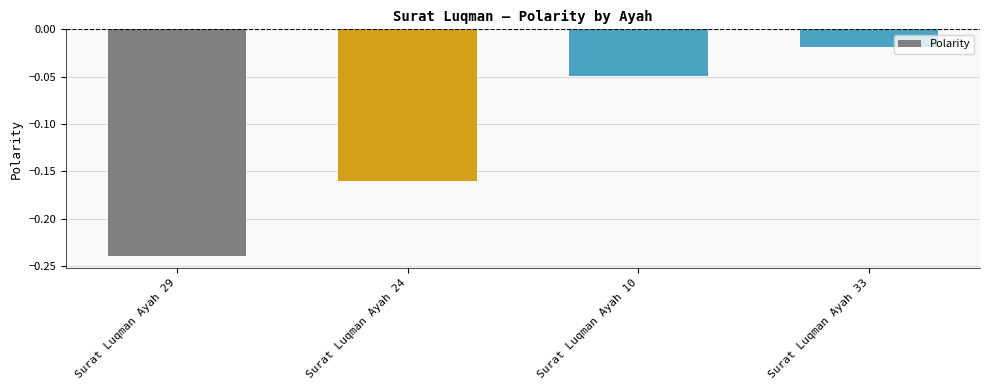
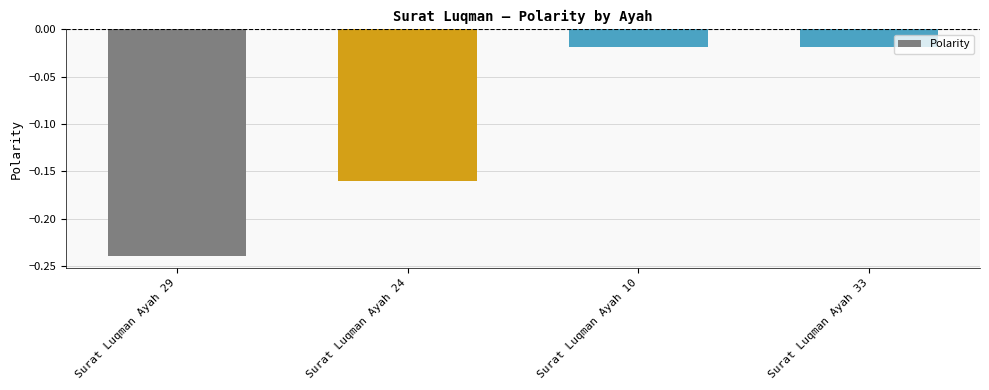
Surat Luqman Ayah 10: -0.05 -> -0.02
